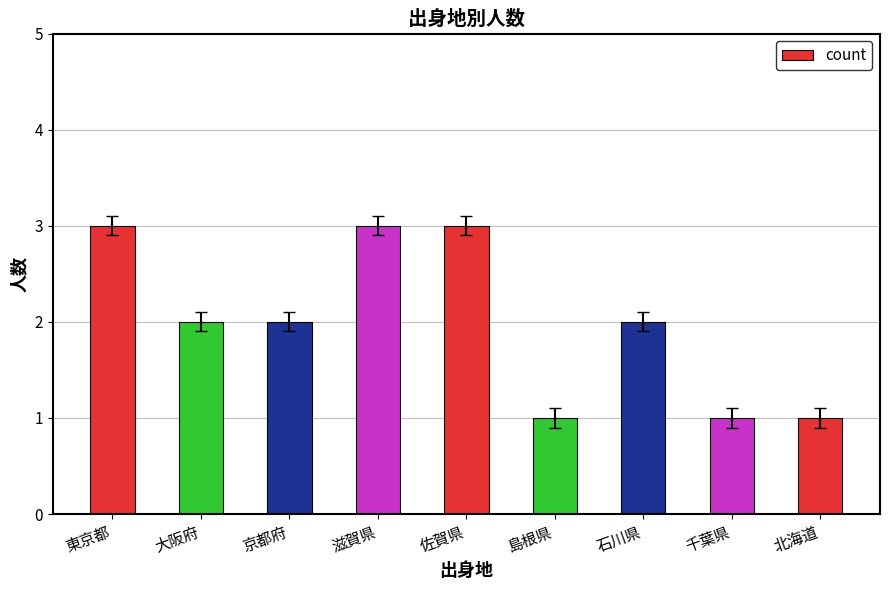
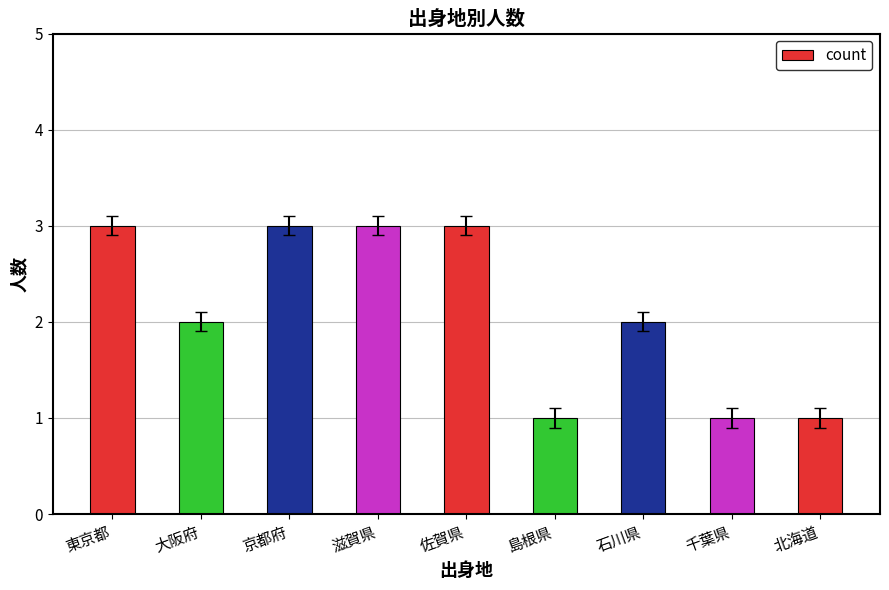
count, 京都府: 2 -> 3
